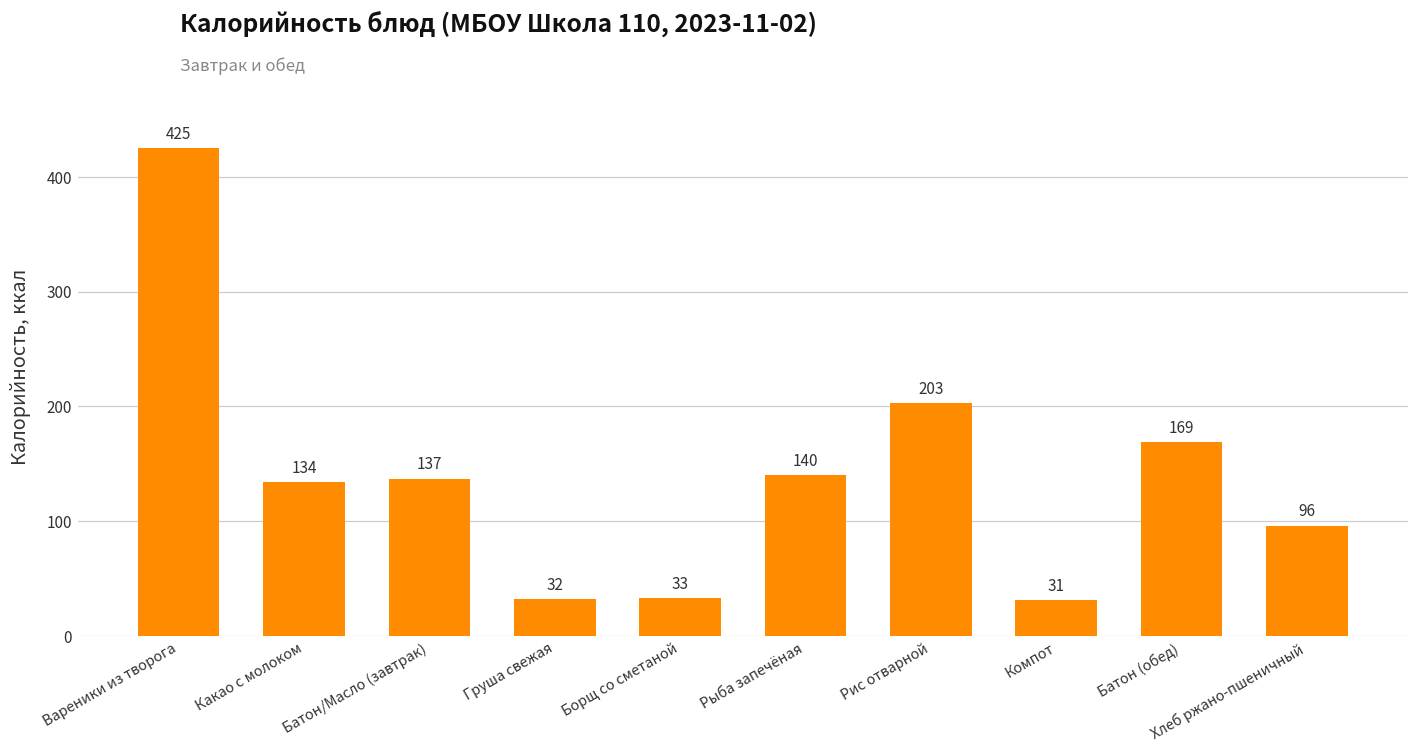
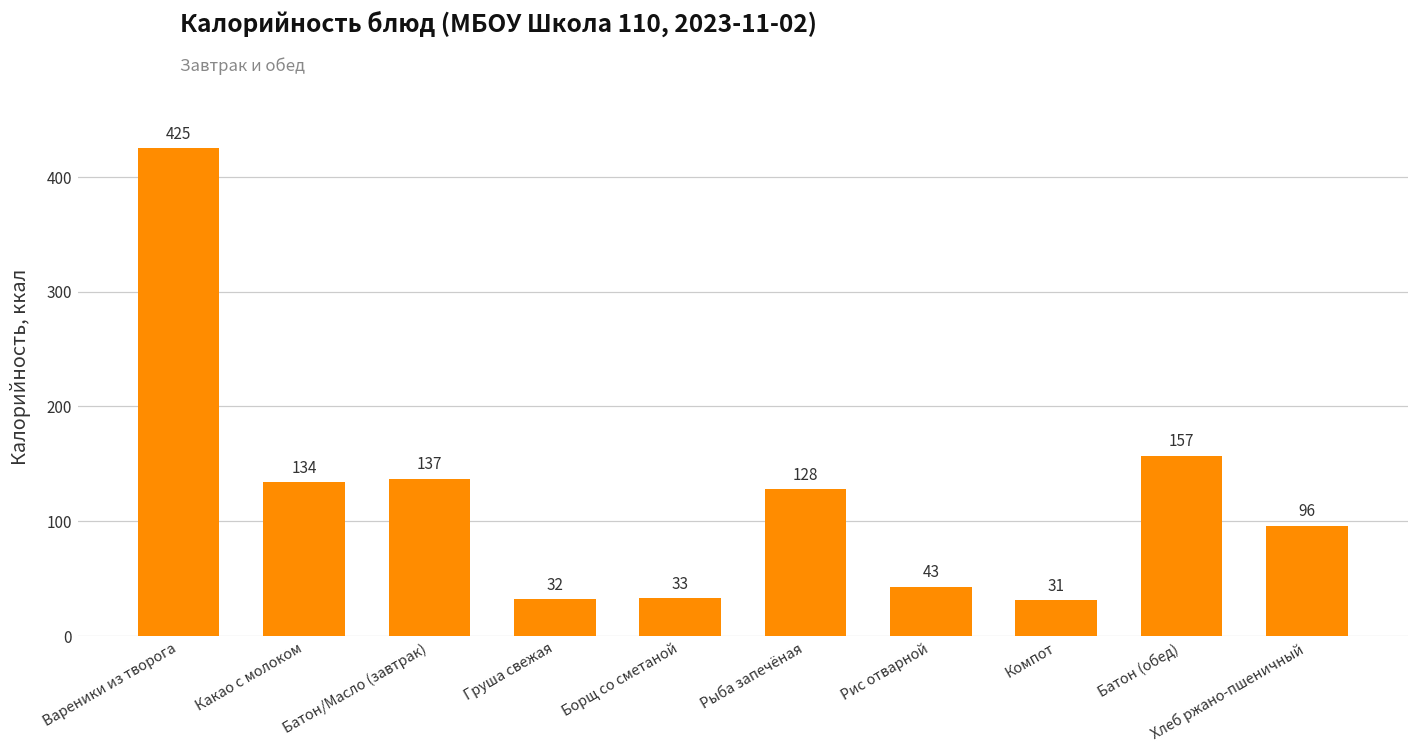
Рыба запечёная: 140 -> 128
Рис отварной: 203 -> 43
Батон (обед): 169 -> 157
